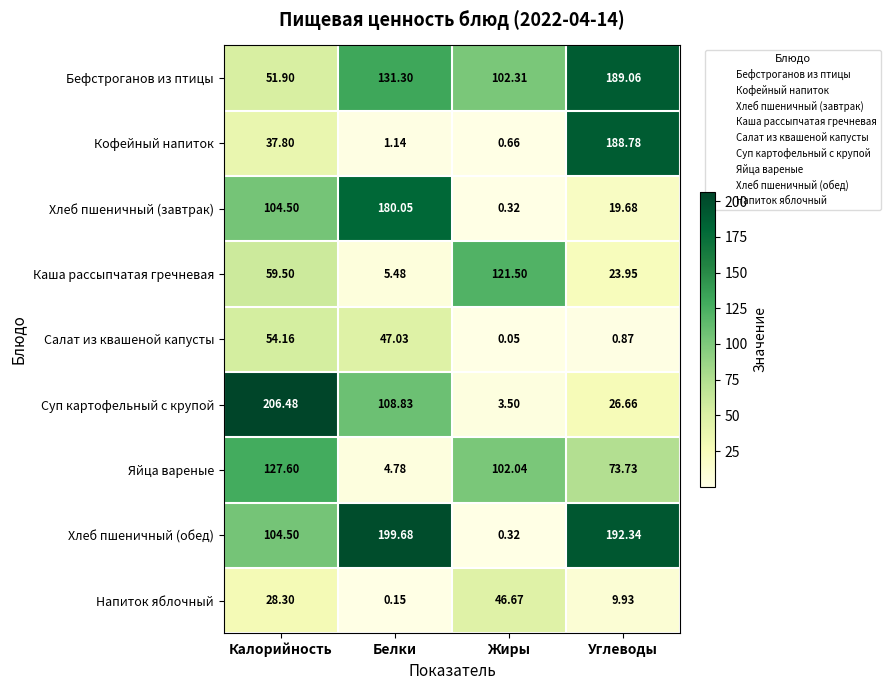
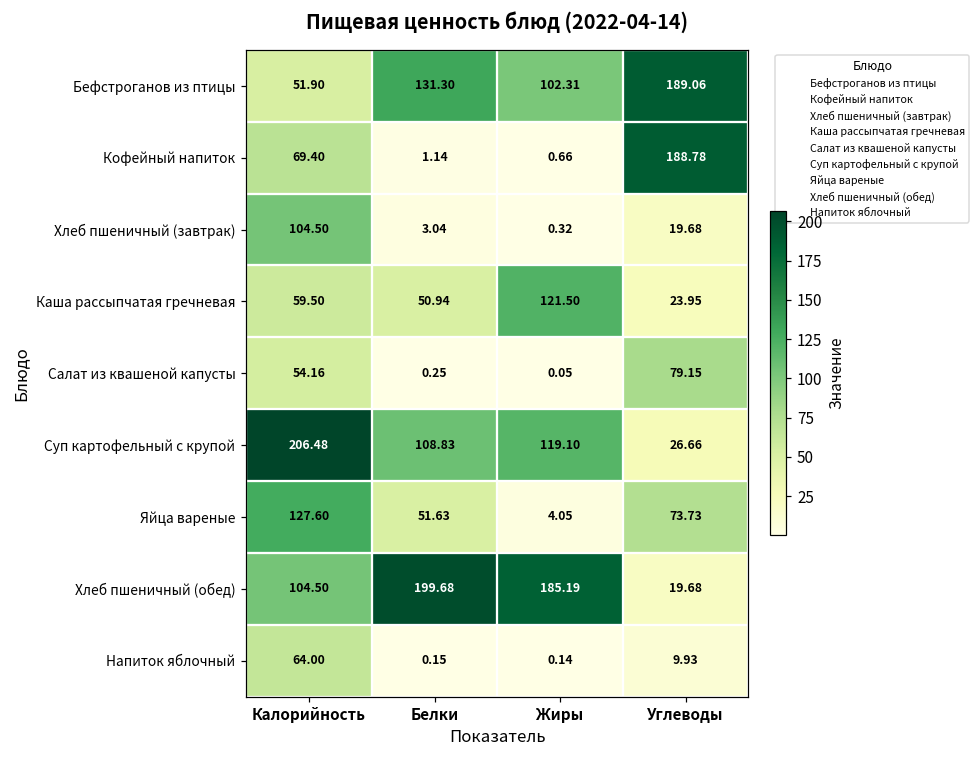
Кофейный напиток, Калорийность: 37.80 -> 69.40
Хлеб пшеничный (завтрак), Белки: 180.05 -> 3.04
Каша рассыпчатая гречневая, Белки: 5.48 -> 50.94
Салат из квашеной капусты, Белки: 47.03 -> 0.25
Салат из квашеной капусты, Углеводы: 0.87 -> 79.15
Суп картофельный с крупой, Жиры: 3.50 -> 119.10
Яйца вареные, Белки: 4.78 -> 51.63
Яйца вареные, Жиры: 102.04 -> 4.05
Хлеб пшеничный (обед), Жиры: 0.32 -> 185.19
Хлеб пшеничный (обед), Углеводы: 192.34 -> 19.68
Напиток яблочный, Калорийность: 28.30 -> 64.00
Напиток яблочный, Жиры: 46.67 -> 0.14
